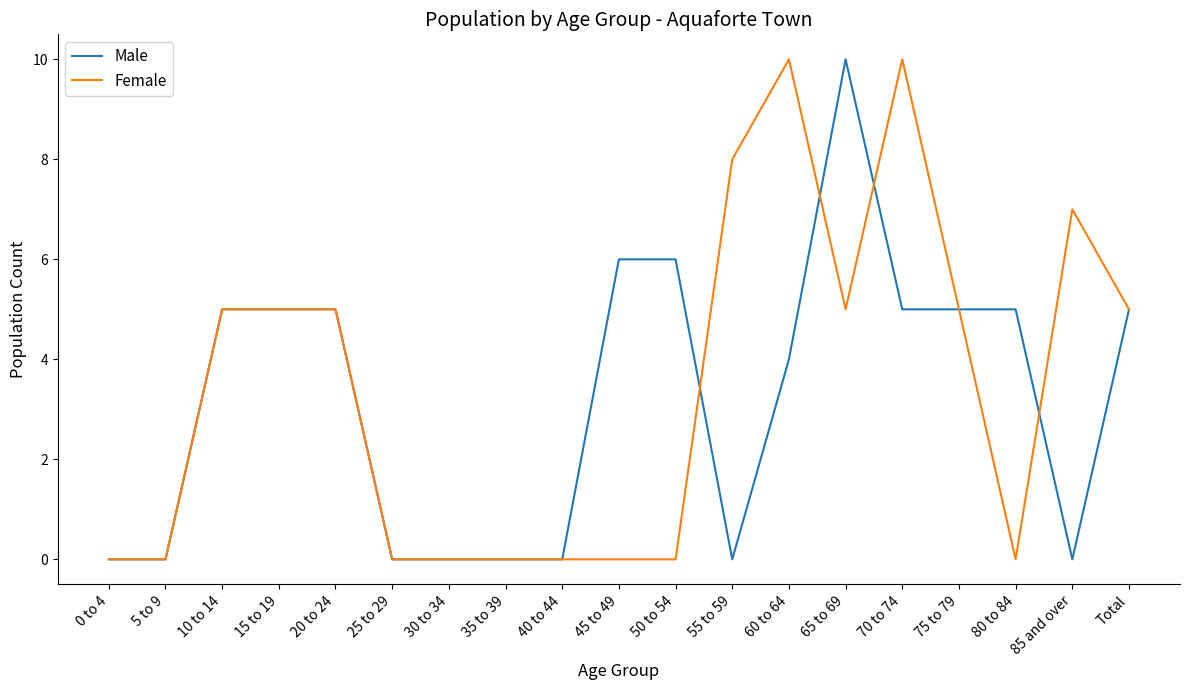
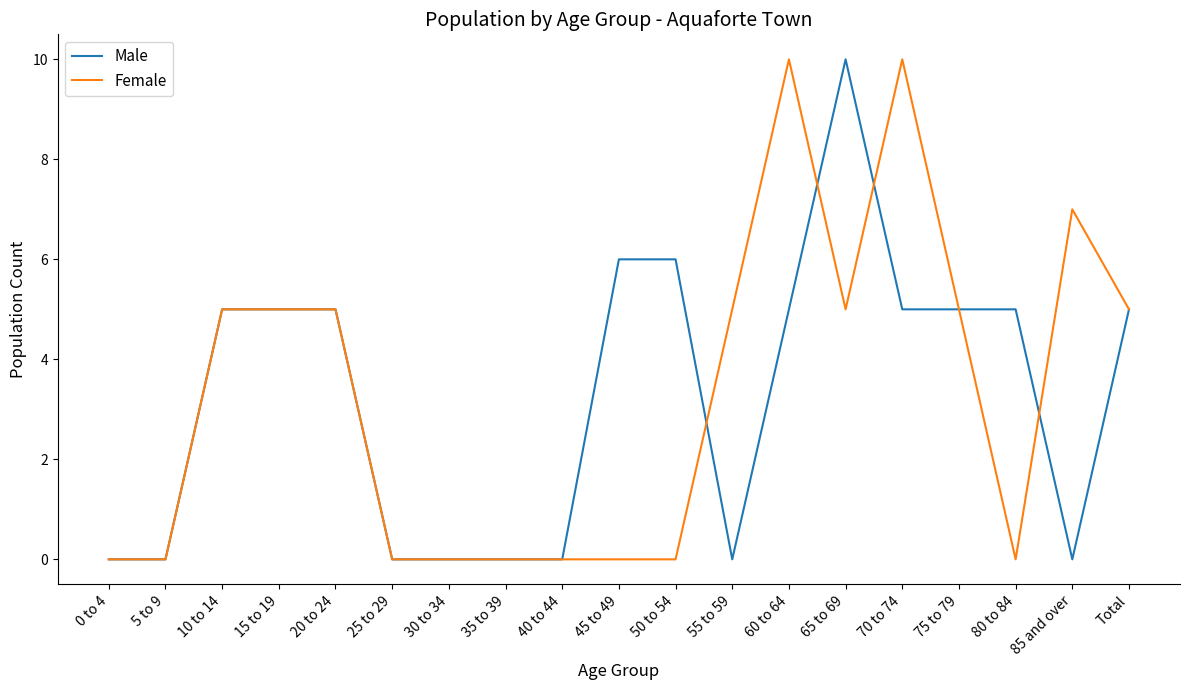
Female, 55 to 59: 8 -> 5
Male, 60 to 64: 4 -> 5
